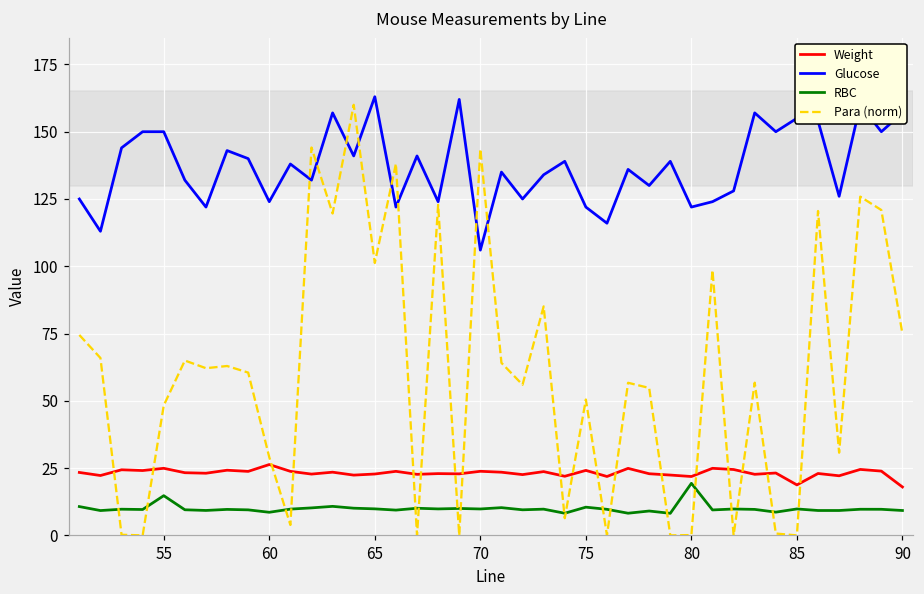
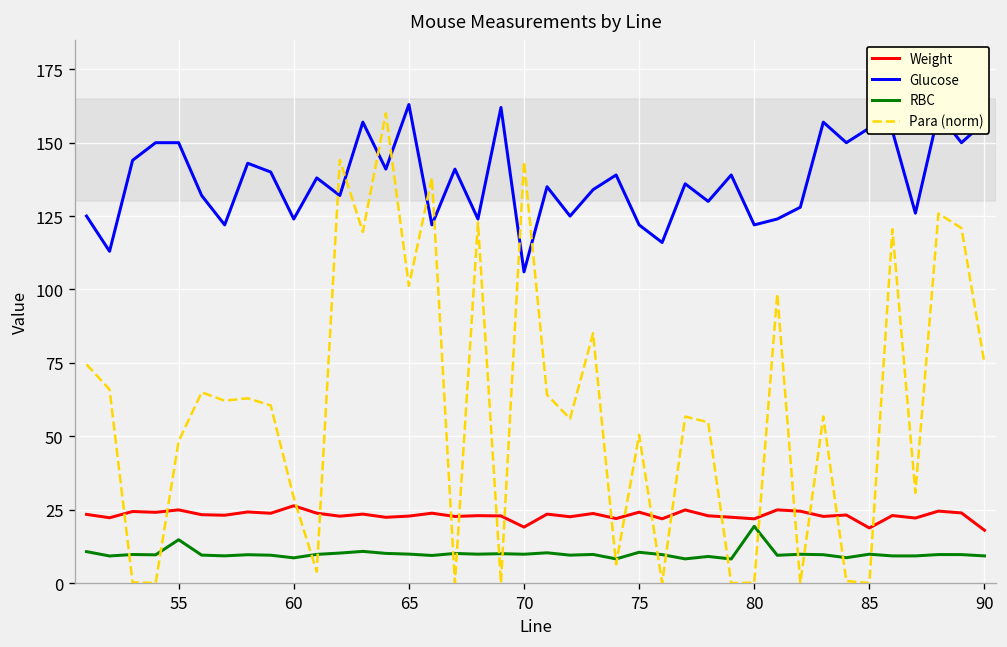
Weight, 70: 24 -> 19
